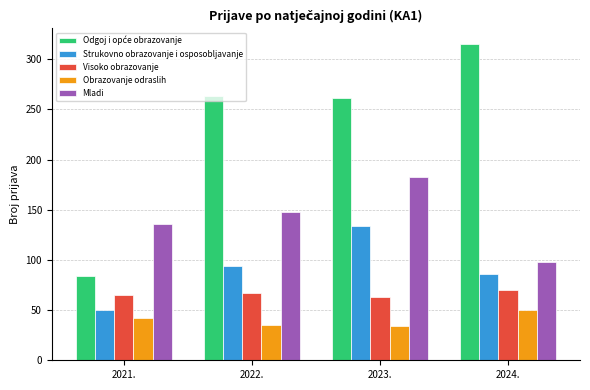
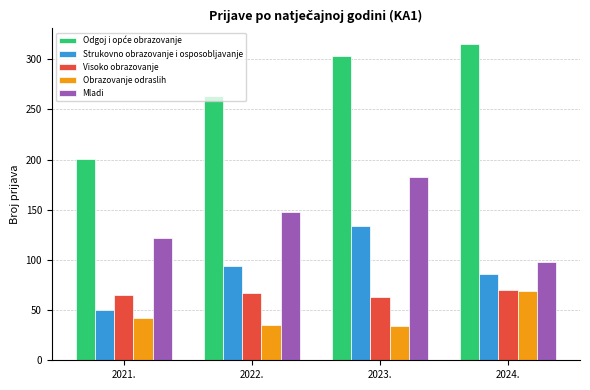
Odgoj i opće obrazovanje, 2021.: 84 -> 201
Mladi, 2021.: 136 -> 122
Odgoj i opće obrazovanje, 2023.: 261 -> 303
Obrazovanje odraslih, 2024.: 50 -> 69
